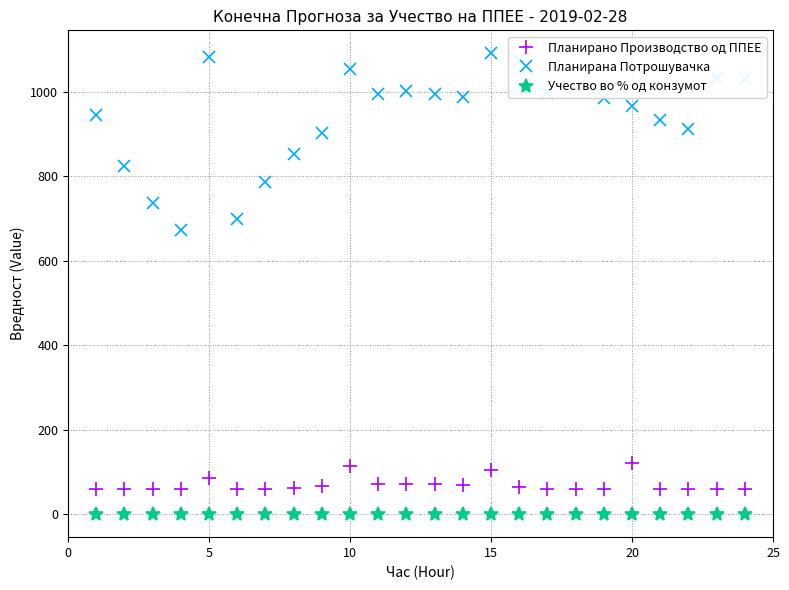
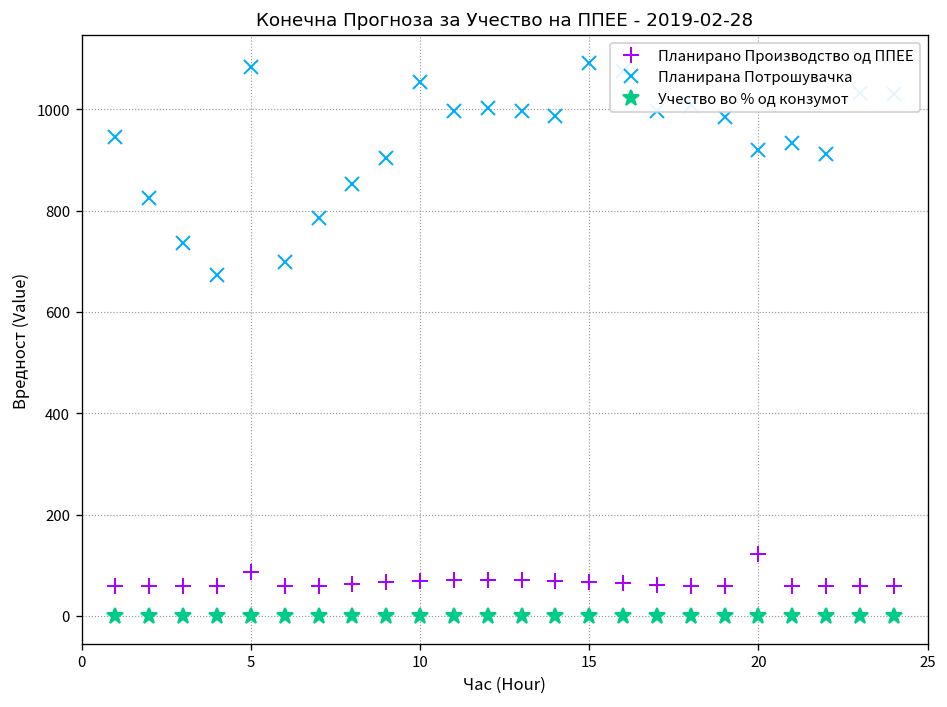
Планирано Производство од ППЕЕ, 10: 110 -> 70
Планирано Производство од ППЕЕ, 15: 110 -> 70
Планирана Потрошувачка, 20: 970 -> 920
